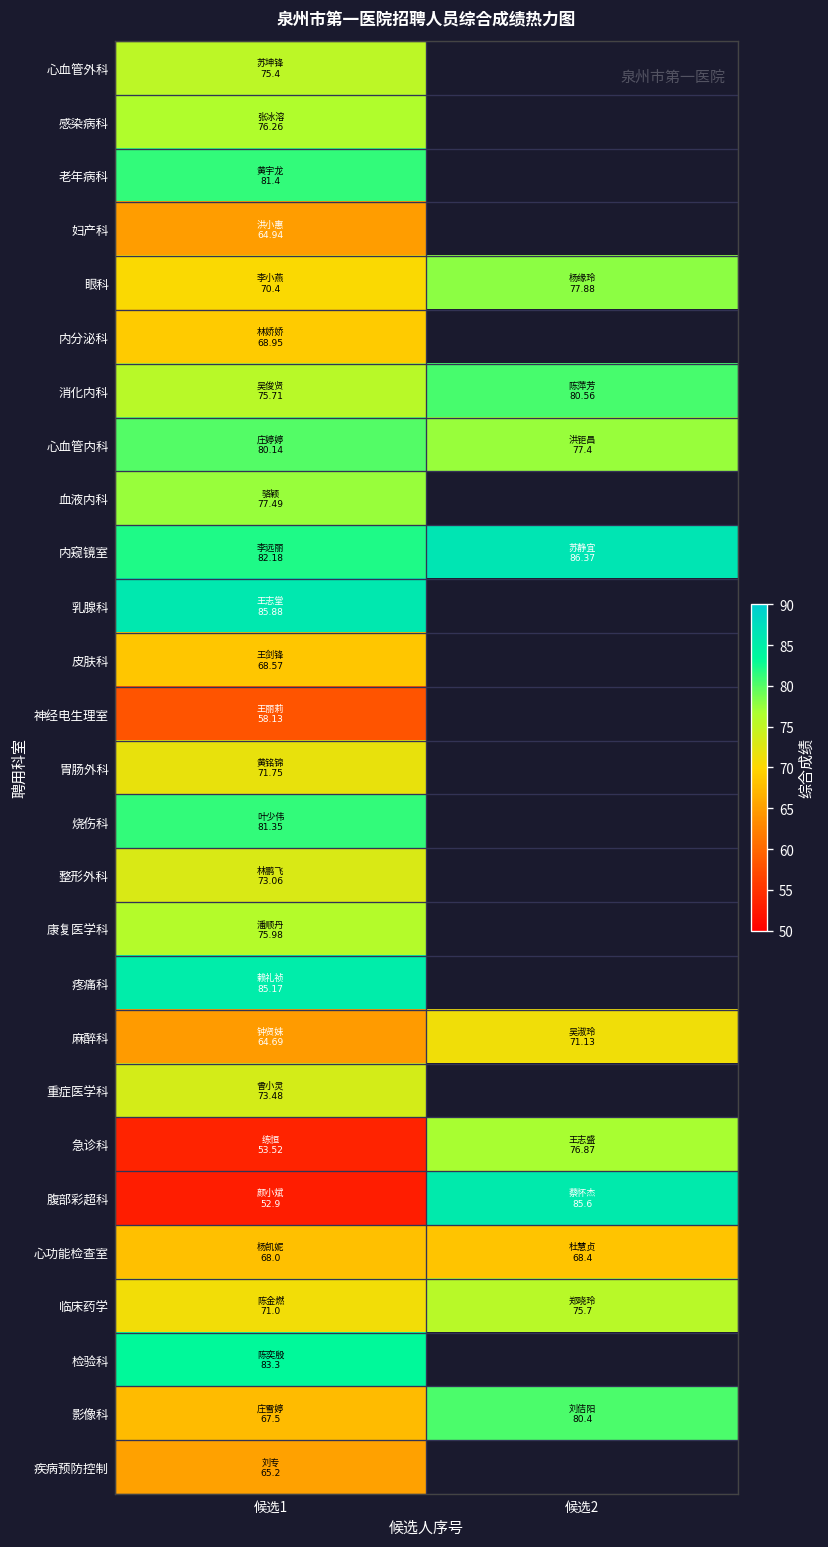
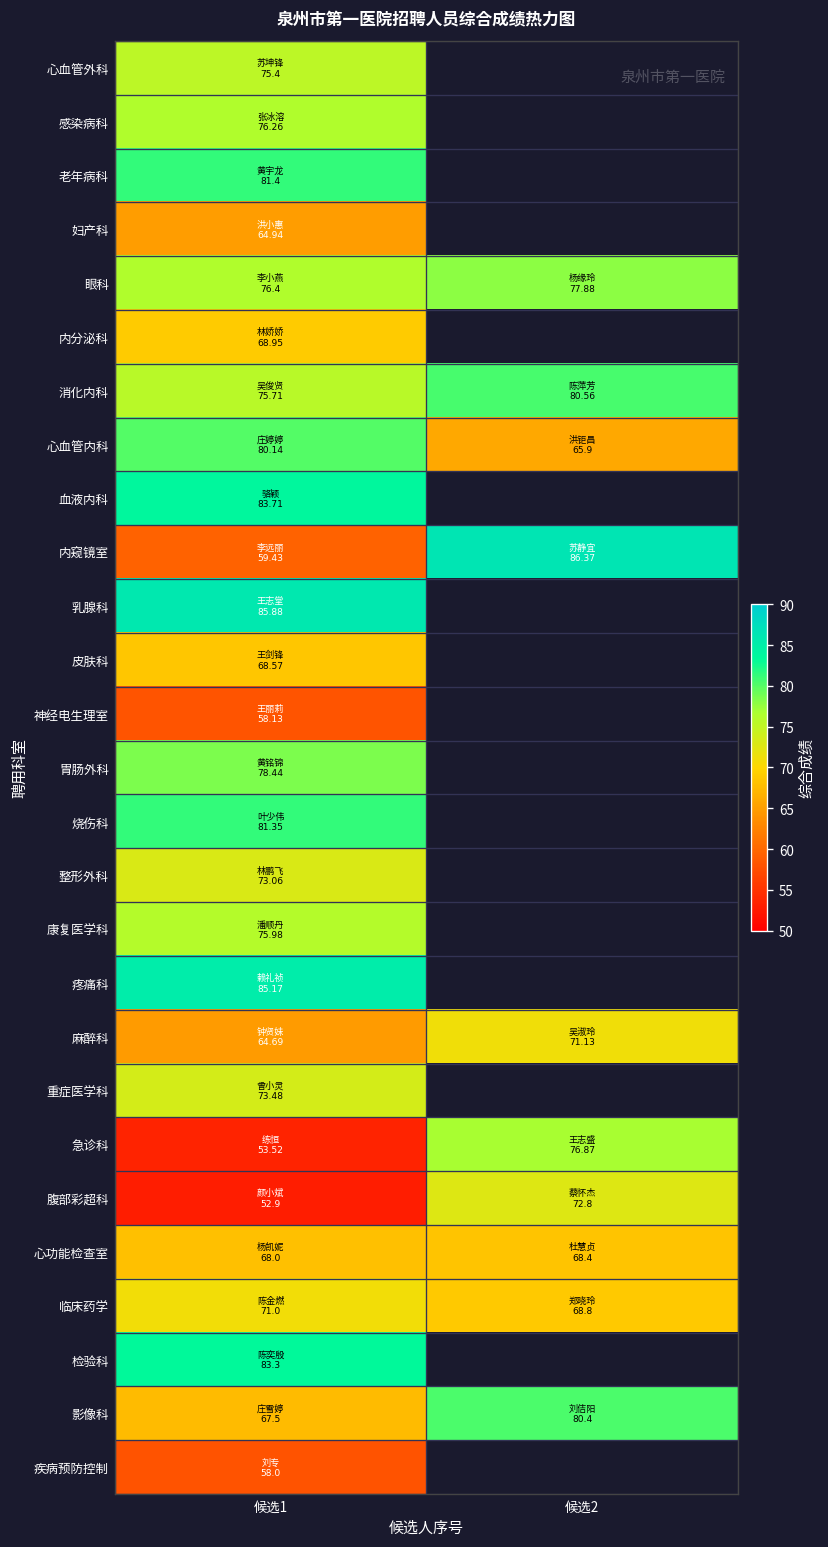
眼科, 候选1: 70.4 -> 76.4
心血管内科, 候选2: 77.4 -> 65.9
血液内科, 候选1: 77.49 -> 83.71
内窥镜室, 候选1: 82.18 -> 59.43
胃肠外科, 候选1: 71.75 -> 78.44
腹部彩超科, 候选2: 85.6 -> 72.8
临床药学, 候选2: 75.7 -> 68.8
疾病预防控制, 候选1: 65.2 -> 58.0
